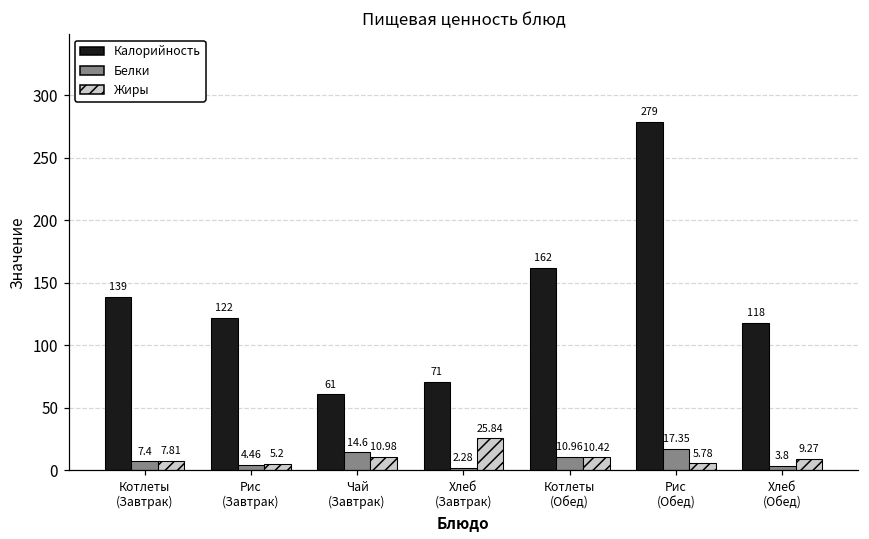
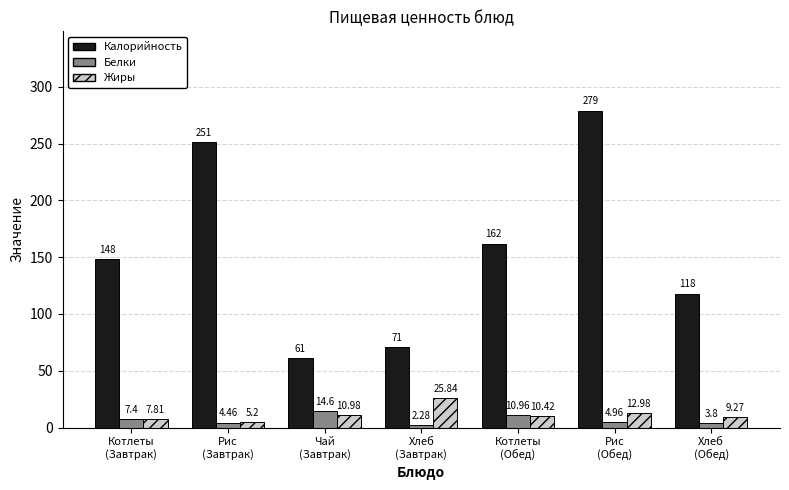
Калорийность, Котлеты (Завтрак): 139 -> 148
Калорийность, Рис (Завтрак): 122 -> 251
Белки, Рис (Обед): 17.35 -> 4.96
Жиры, Рис (Обед): 5.78 -> 12.98
